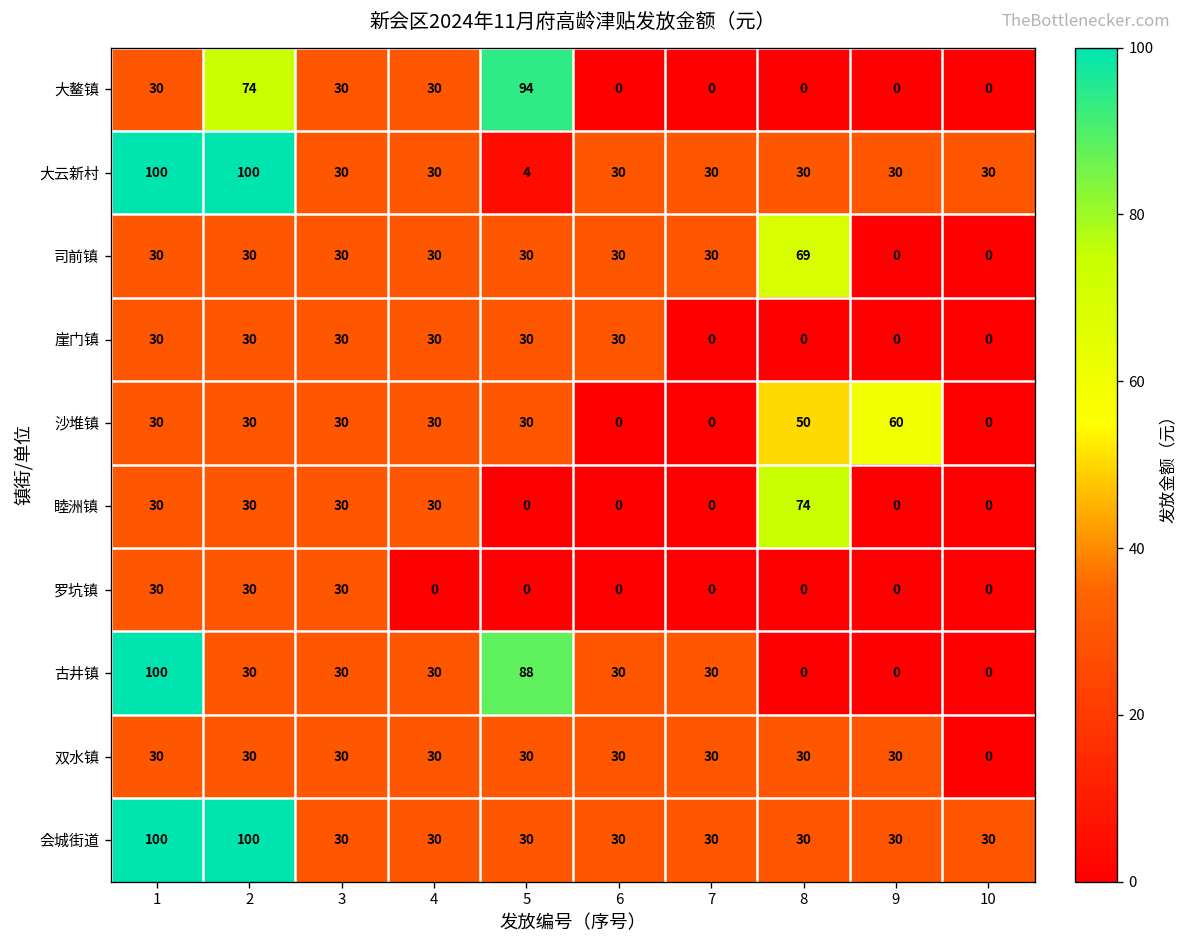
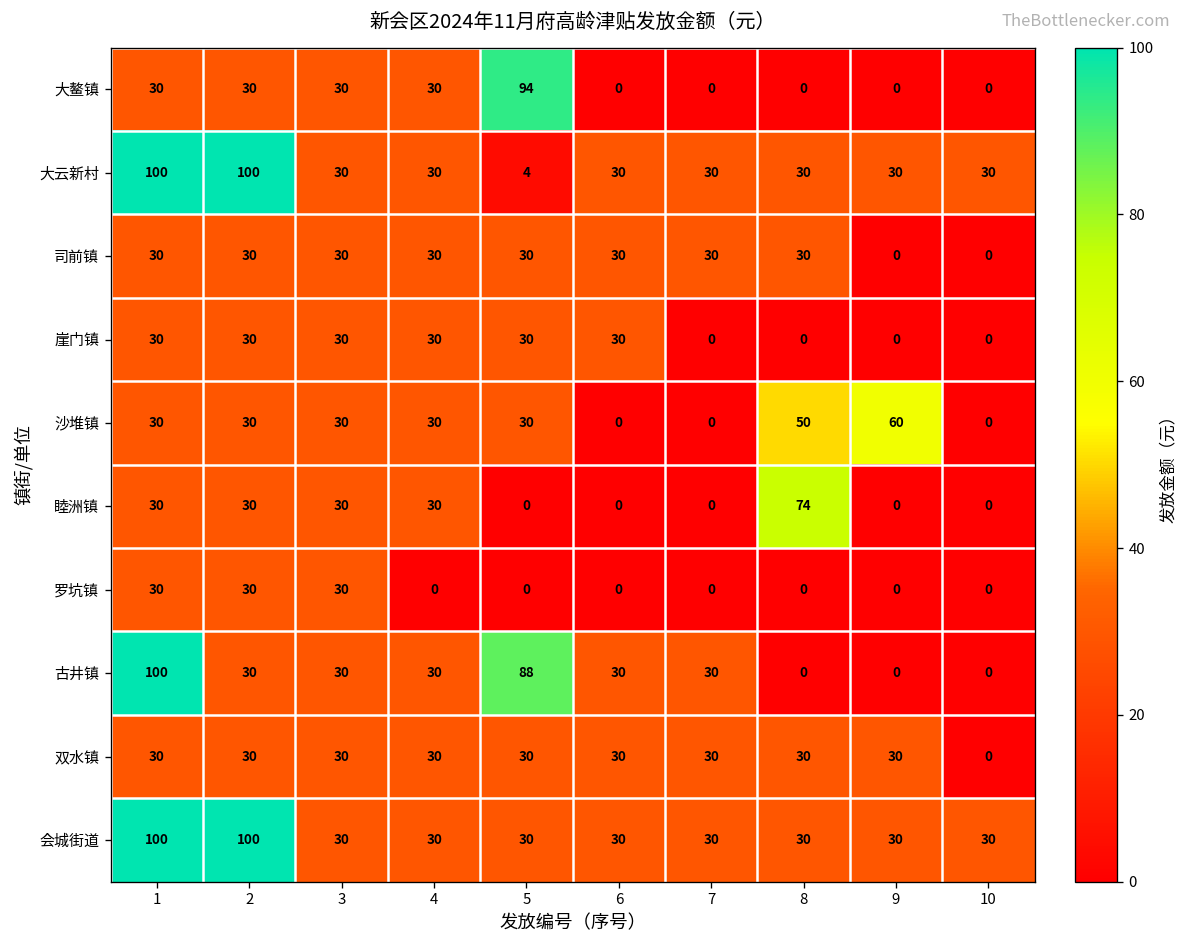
大鳌镇, 2: 74 -> 30
司前镇, 8: 69 -> 30
